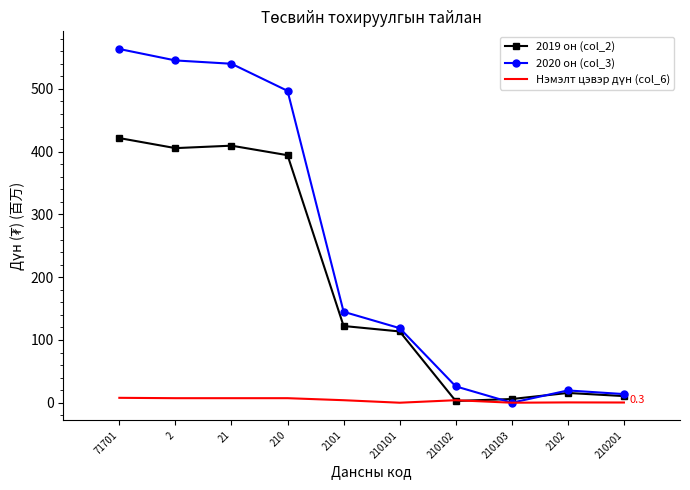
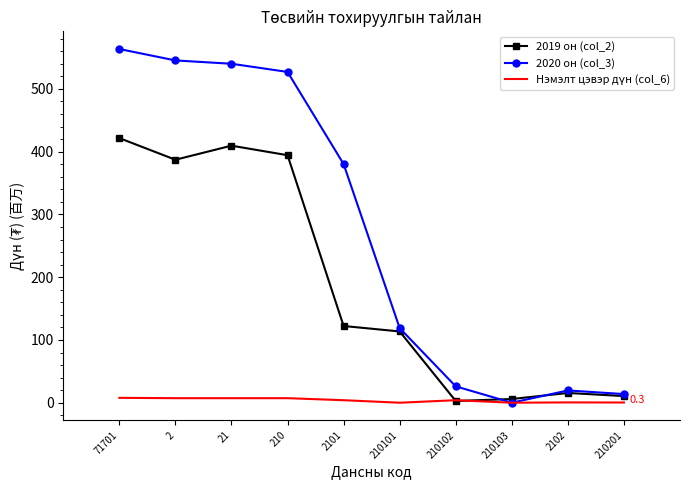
2019 он (col_2), 2: 410 -> 390
2020 он (col_3), 210: 500 -> 530
2020 он (col_3), 2101: 140 -> 380
